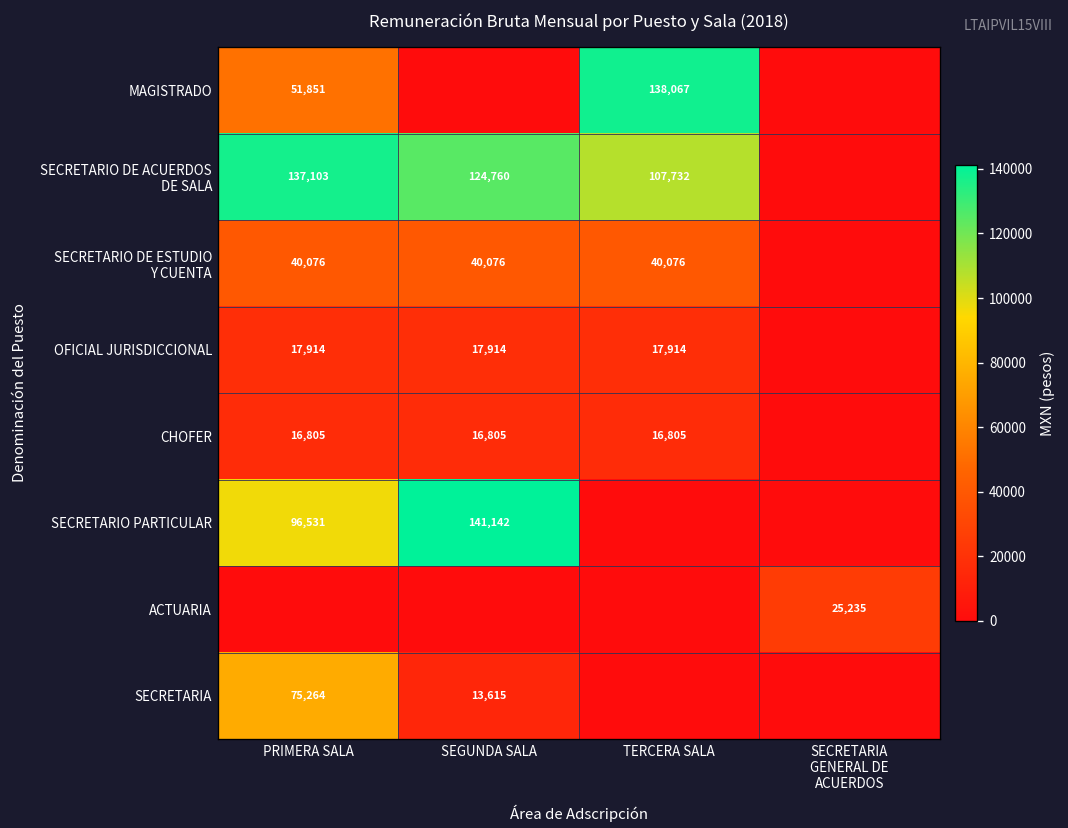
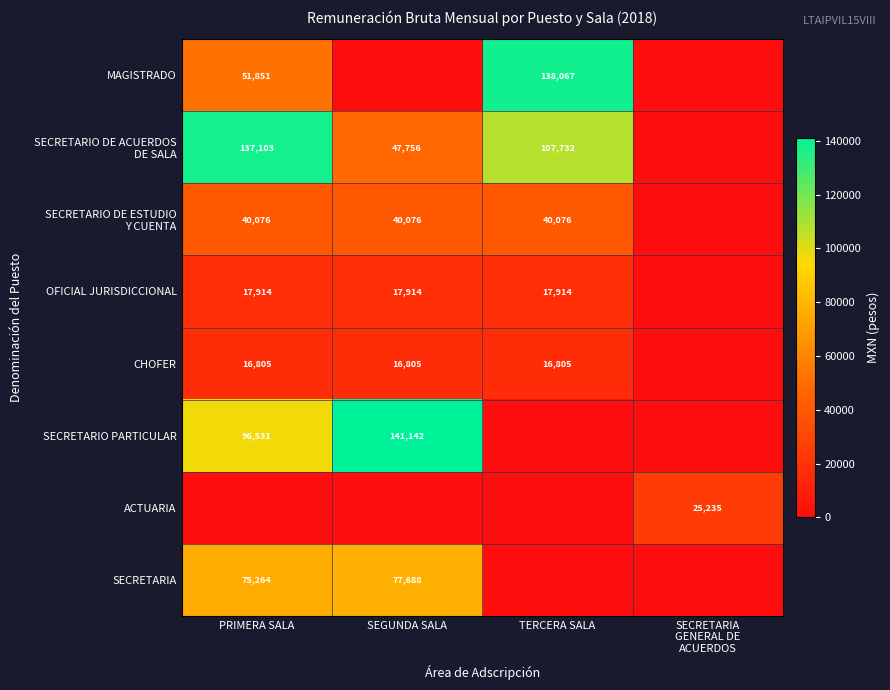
SECRETARIO DE ACUERDOS DE SALA, SEGUNDA SALA: 124,760 -> 47,756
SECRETARIA, SEGUNDA SALA: 13,615 -> 77,688
